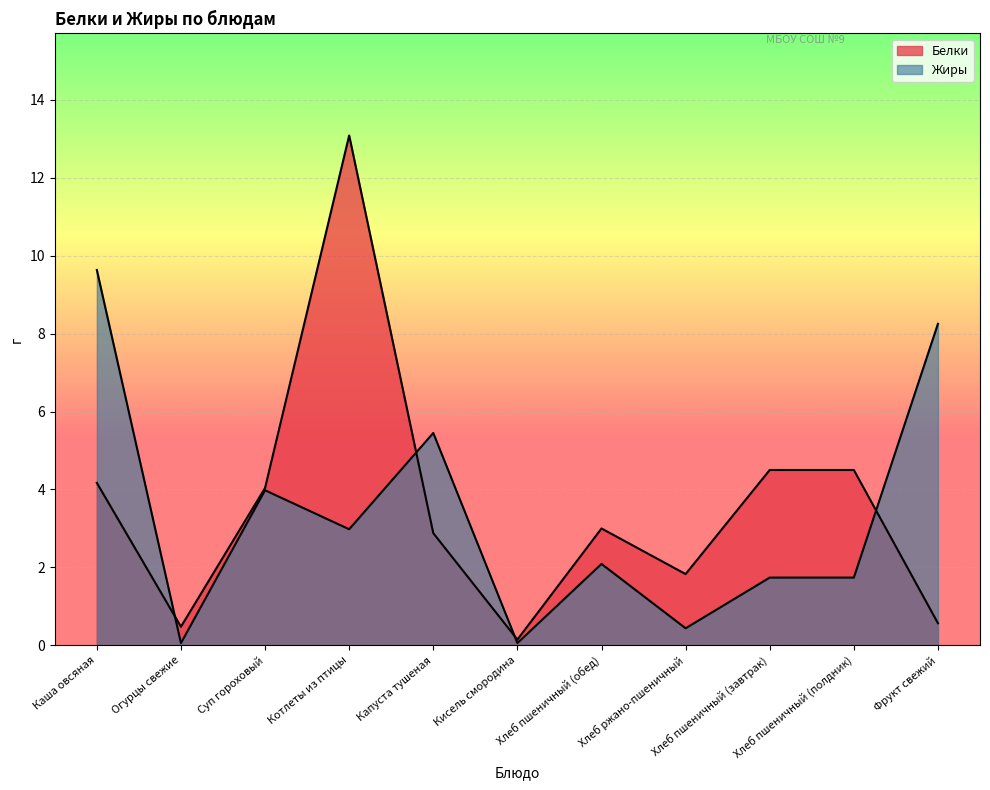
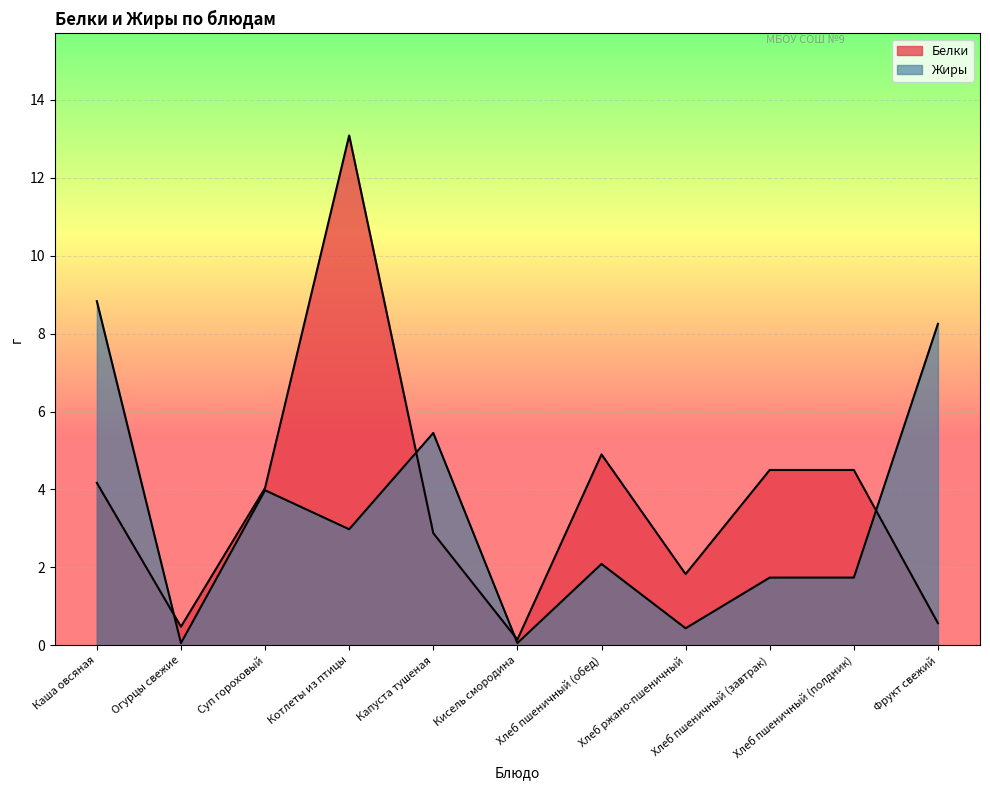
Жиры, Каша овсяная: 9.6 -> 8.8
Белки, Хлеб пшеничный (обед): 3.0 -> 4.9
